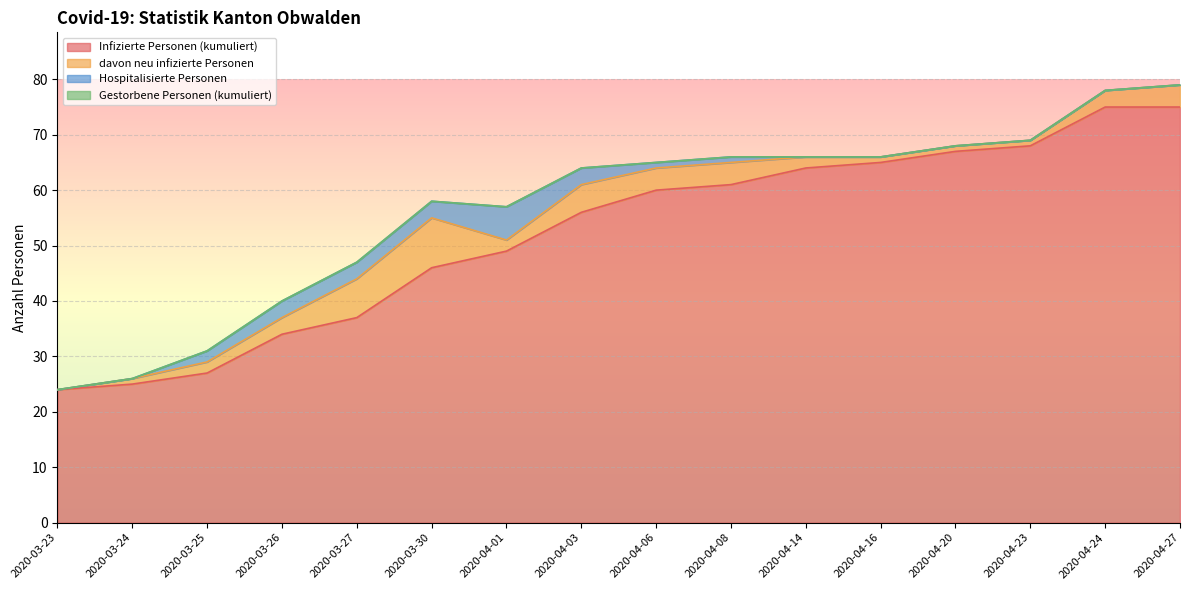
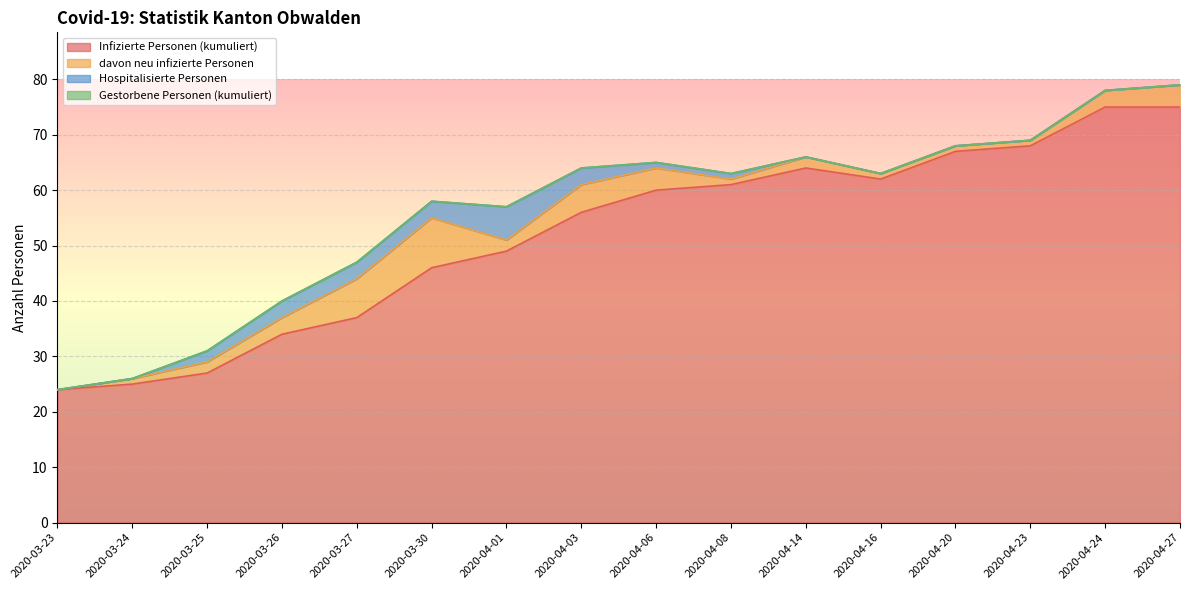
davon neu infizierte Personen, 2020-04-08: 4 -> 1
Infizierte Personen (kumuliert), 2020-04-16: 65 -> 62
